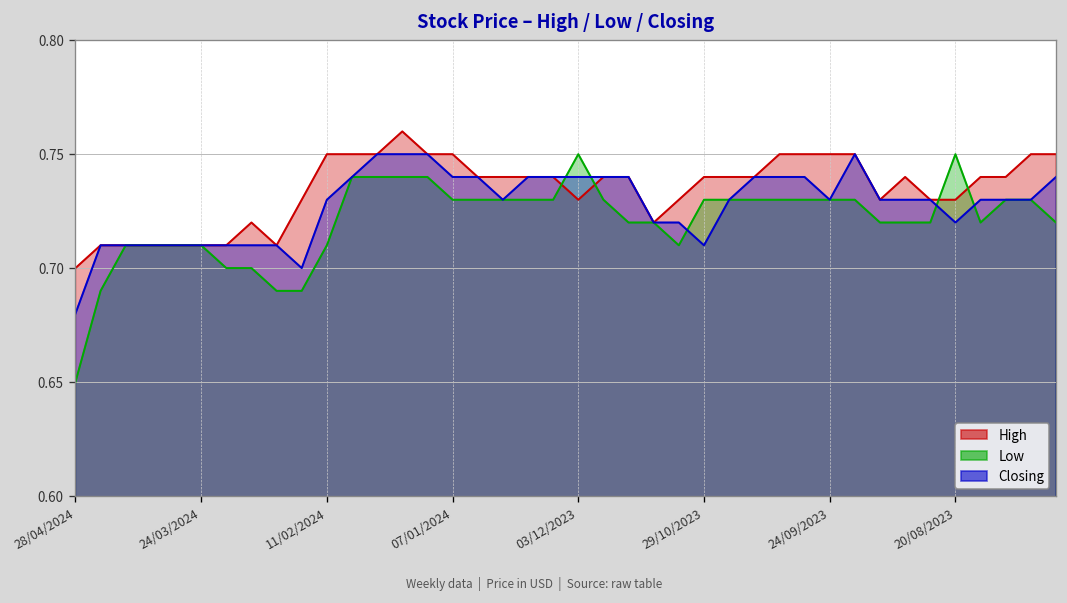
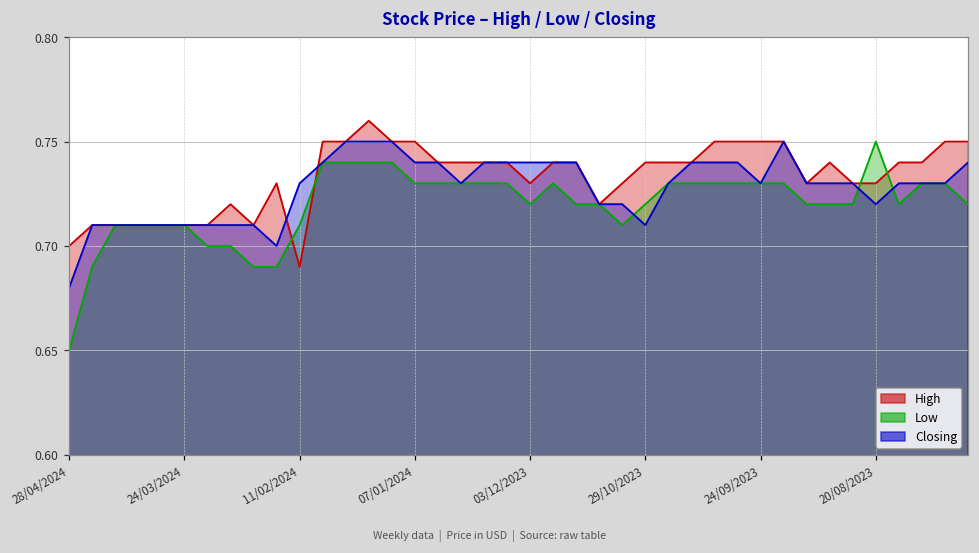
High, 11/02/2024: 0.75 -> 0.69
Low, 03/12/2023: 0.75 -> 0.72
Low, 29/10/2023: 0.73 -> 0.72
